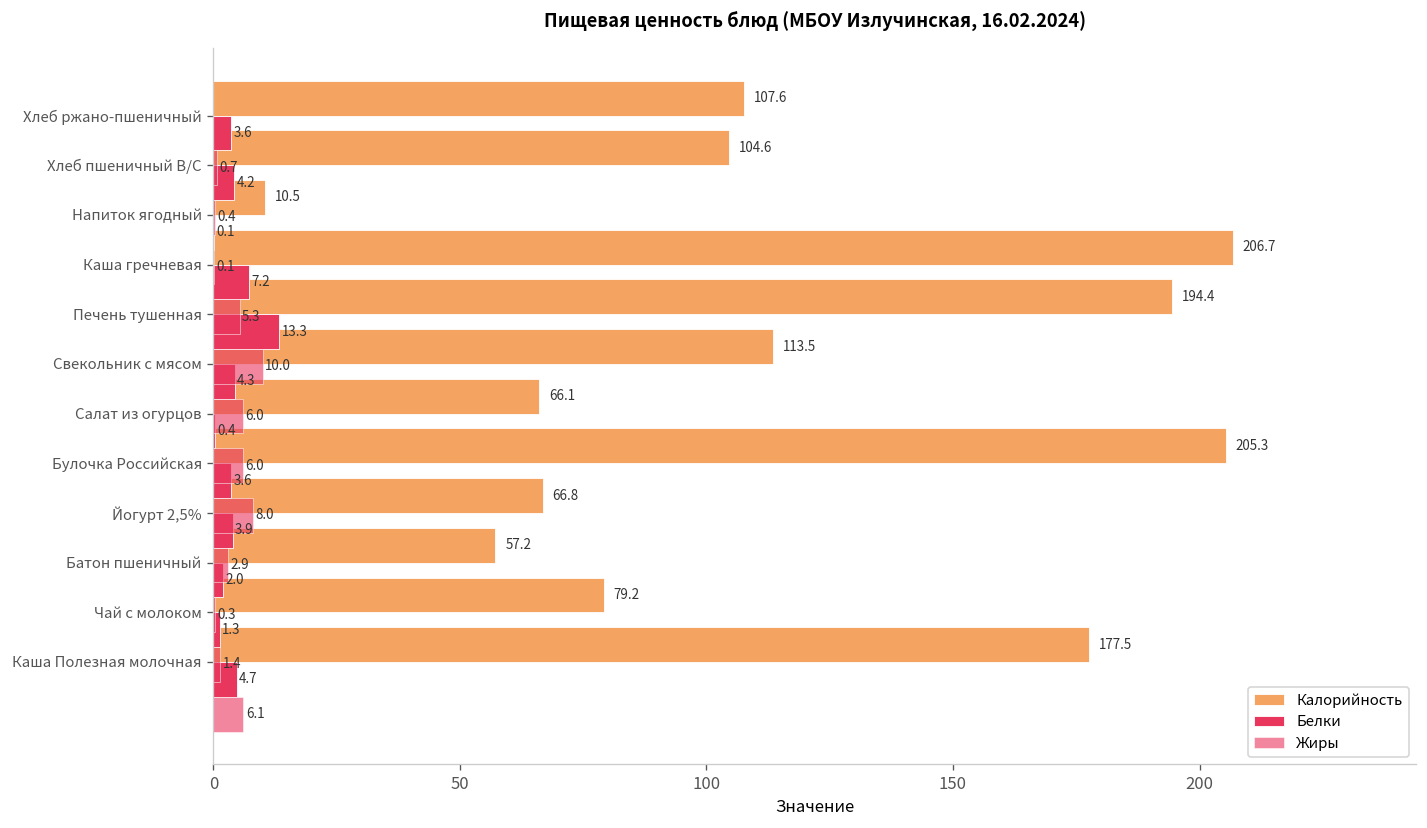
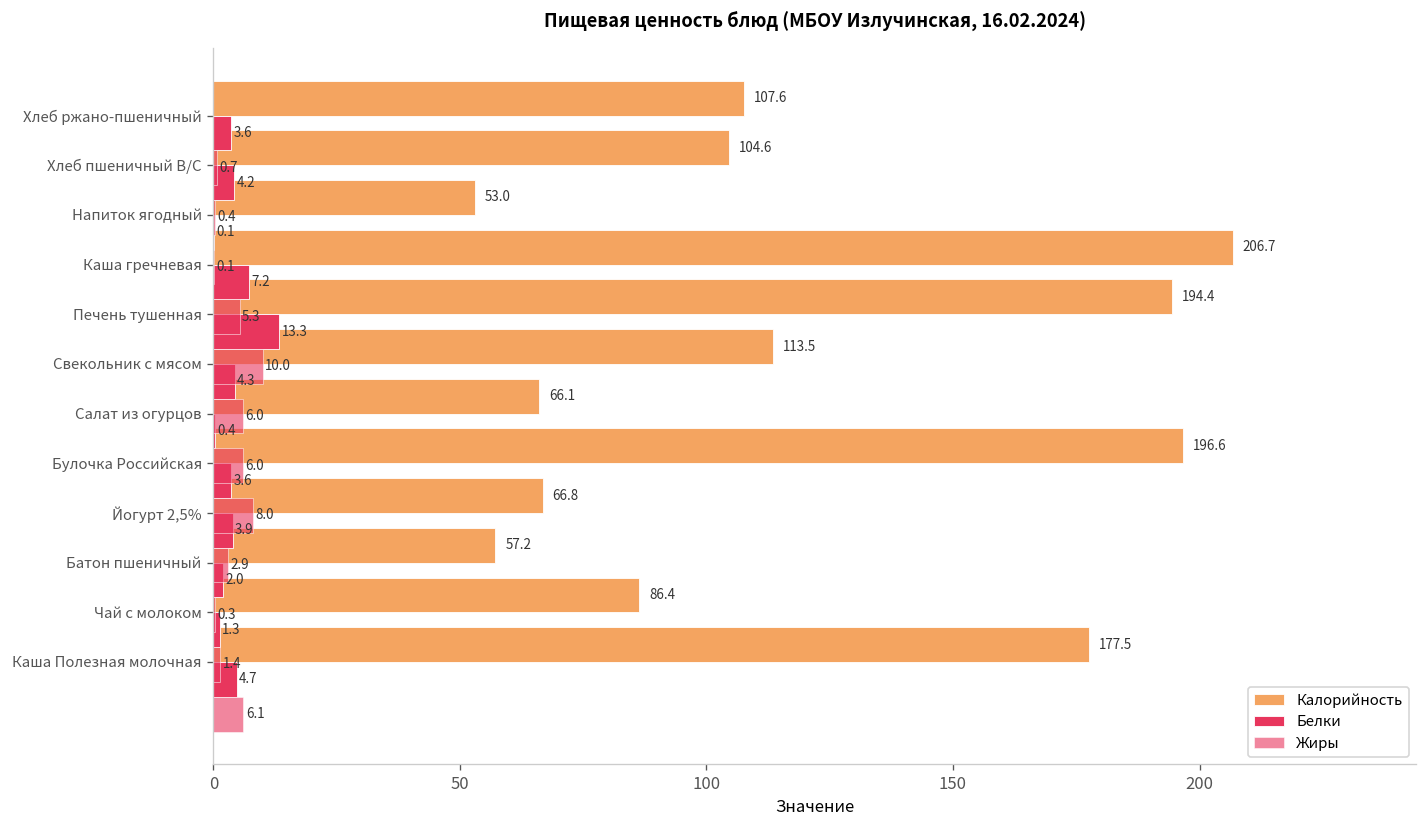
Калорийность, Напиток ягодный: 10.5 -> 53.0
Калорийность, Булочка Российская: 205.3 -> 196.6
Калорийность, Чай с молоком: 79.2 -> 86.4
